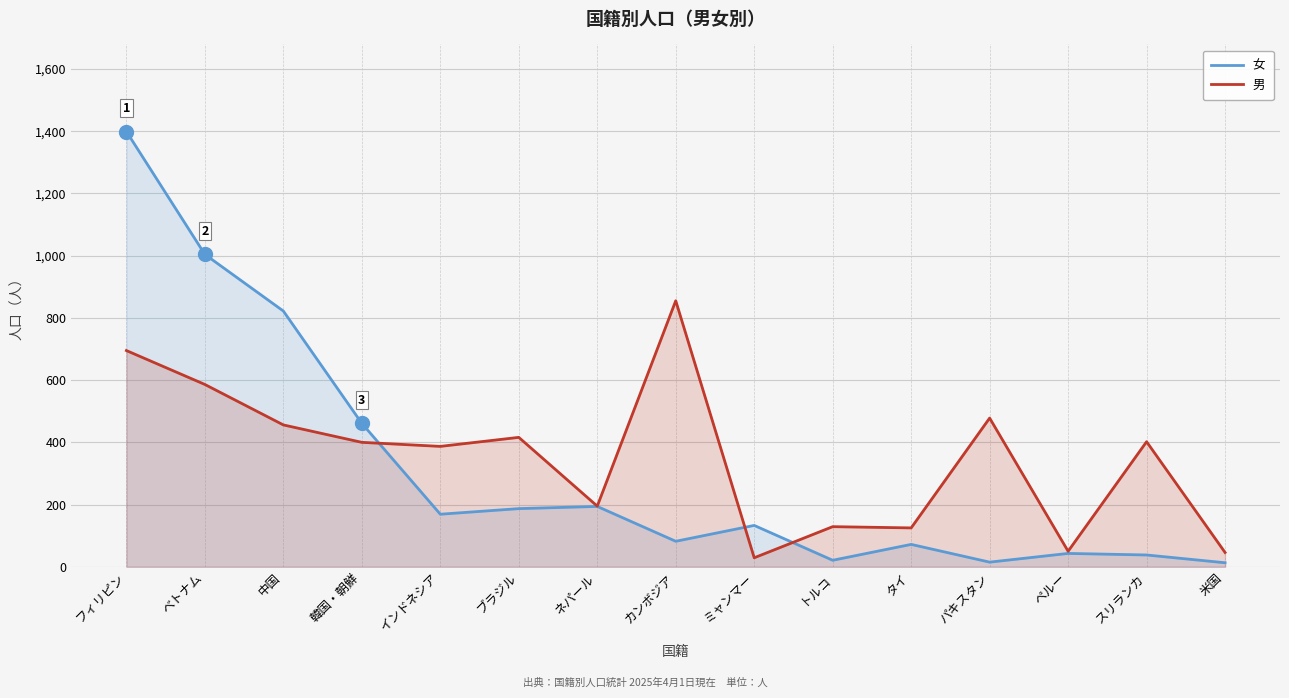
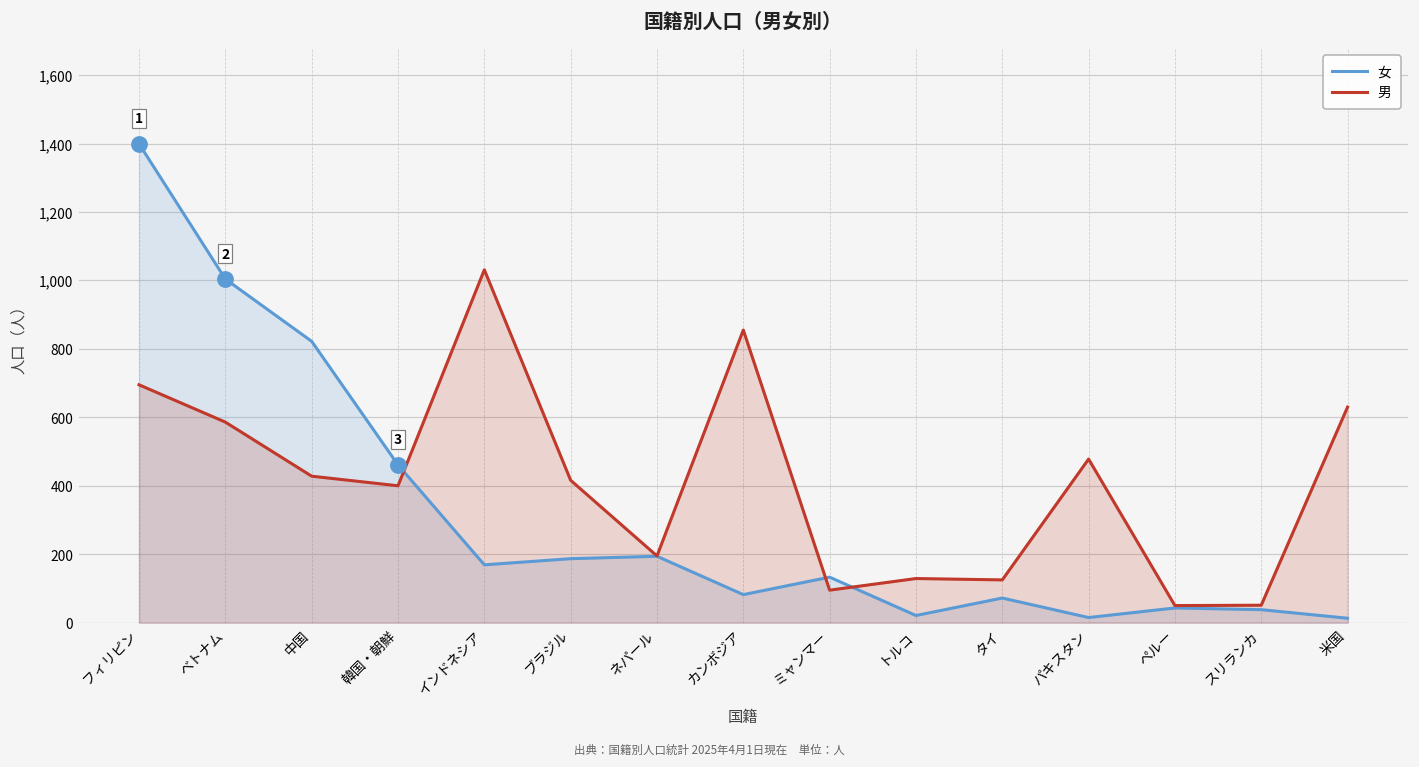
男, 中国: 460 -> 430
男, インドネシア: 390 -> 1,030
男, ミャンマー: 30 -> 100
男, スリランカ: 400 -> 50
男, 米国: 50 -> 630
